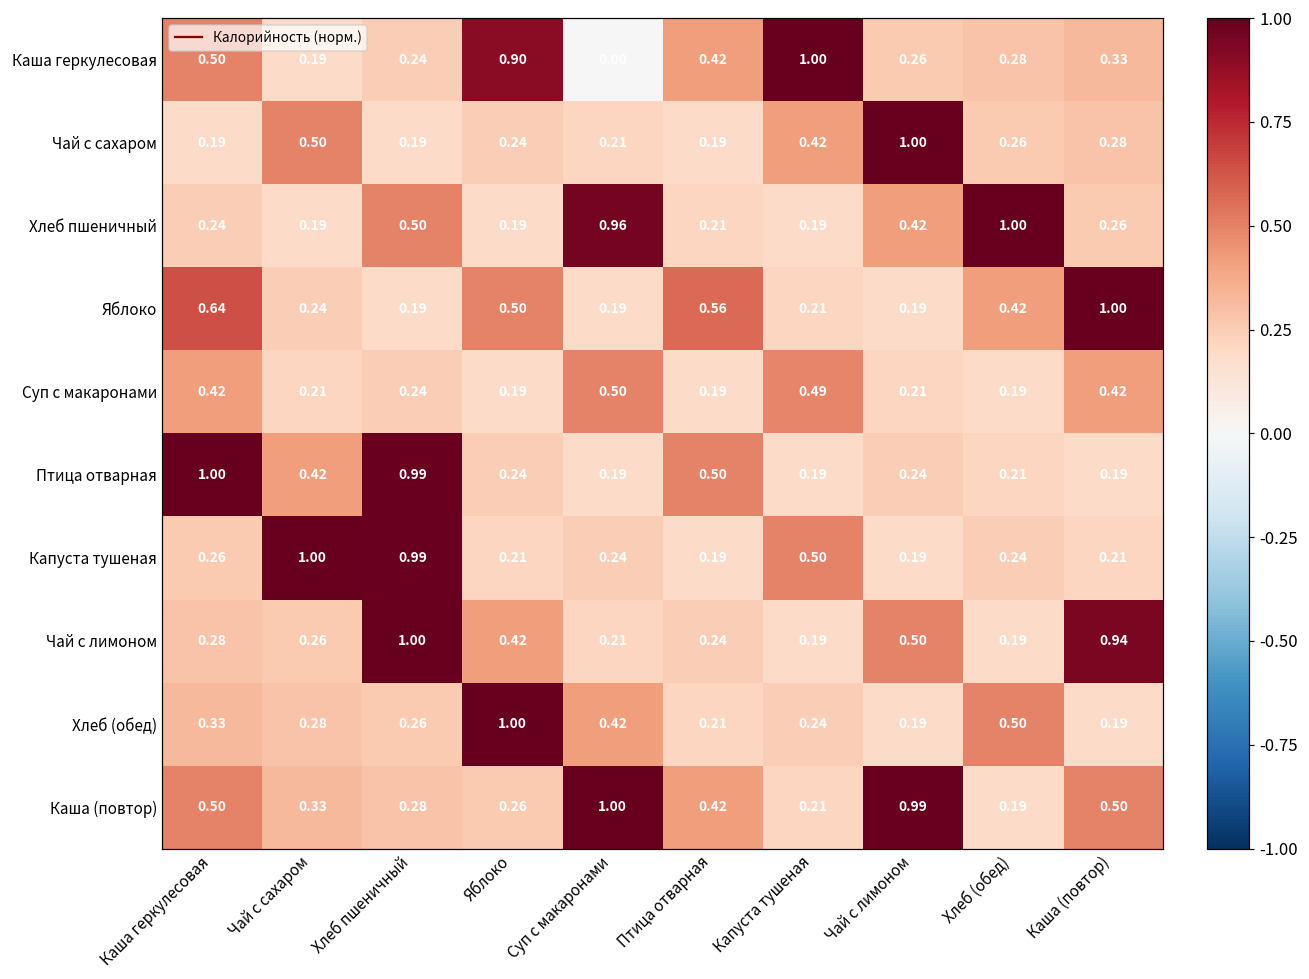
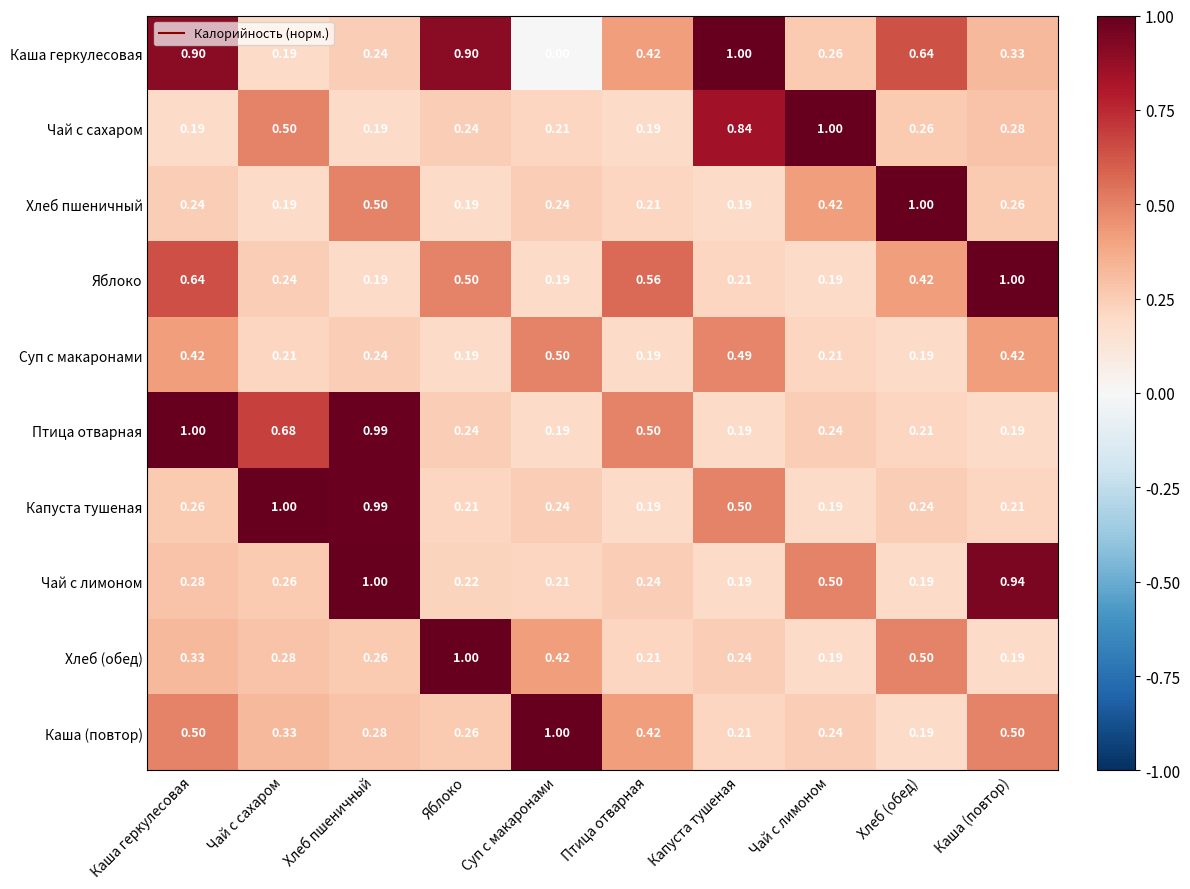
Каша геркулесовая, Каша геркулесовая: 0.50 -> 0.90
Каша геркулесовая, Хлеб (обед): 0.28 -> 0.64
Чай с сахаром, Капуста тушеная: 0.42 -> 0.84
Хлеб пшеничный, Суп с макаронами: 0.96 -> 0.24
Птица отварная, Чай с сахаром: 0.42 -> 0.68
Чай с лимоном, Яблоко: 0.42 -> 0.22
Каша (повтор), Чай с лимоном: 0.99 -> 0.24
